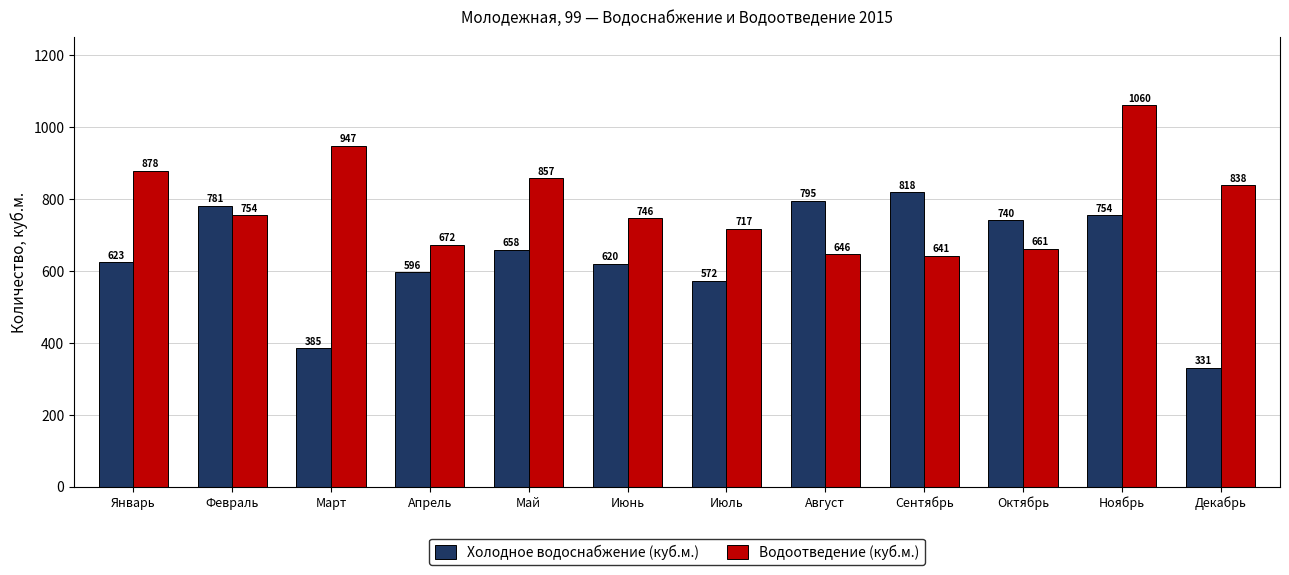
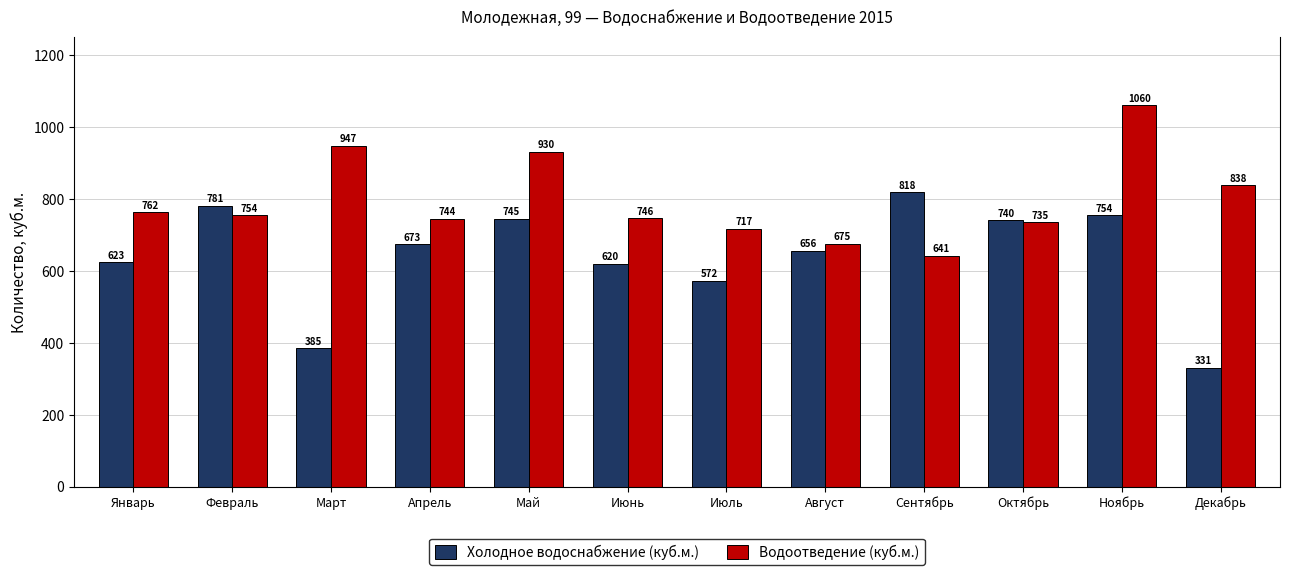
Водоотведение (куб.м.), Январь: 878 -> 762
Холодное водоснабжение (куб.м.), Апрель: 596 -> 673
Водоотведение (куб.м.), Апрель: 672 -> 744
Холодное водоснабжение (куб.м.), Май: 658 -> 745
Водоотведение (куб.м.), Май: 857 -> 930
Холодное водоснабжение (куб.м.), Август: 795 -> 656
Водоотведение (куб.м.), Август: 646 -> 675
Водоотведение (куб.м.), Октябрь: 661 -> 735
